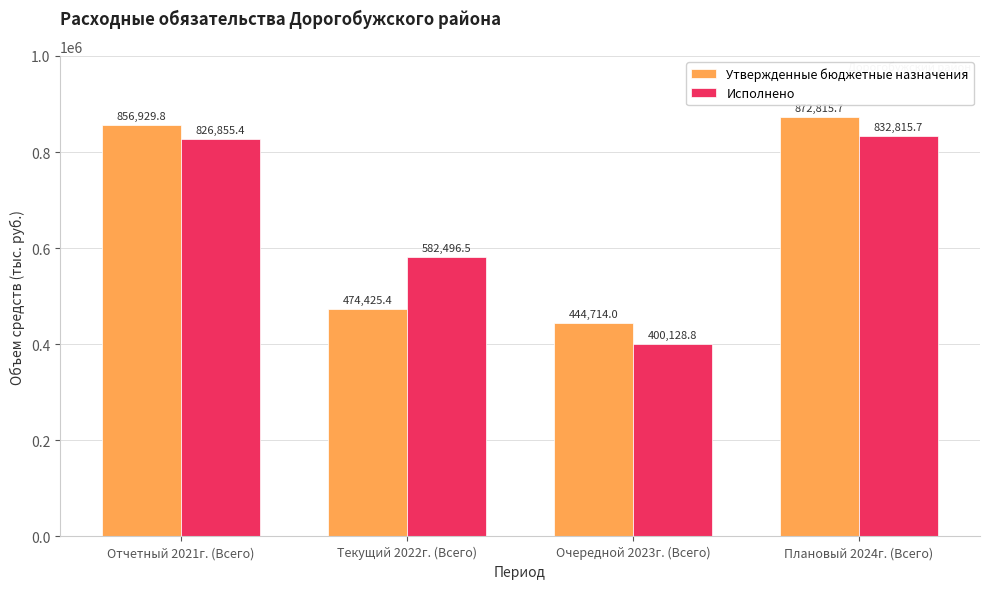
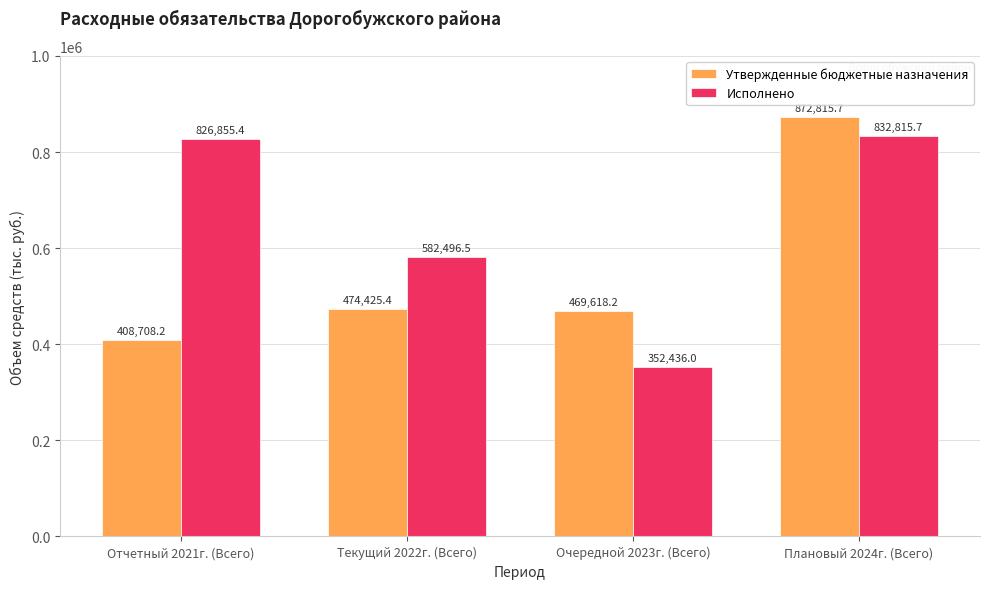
Утвержденные бюджетные назначения, Отчетный 2021г. (Всего): 856,929.8 -> 408,708.2
Утвержденные бюджетные назначения, Очередной 2023г. (Всего): 444,714.0 -> 469,618.2
Исполнено, Очередной 2023г. (Всего): 400,128.8 -> 352,436.0
